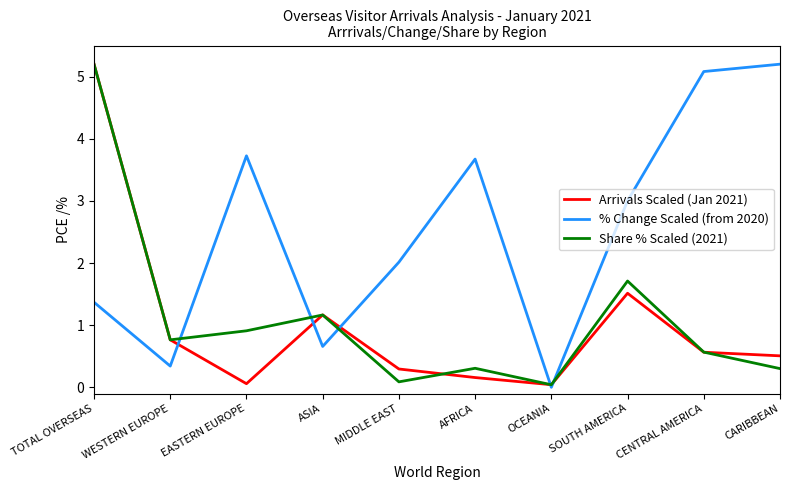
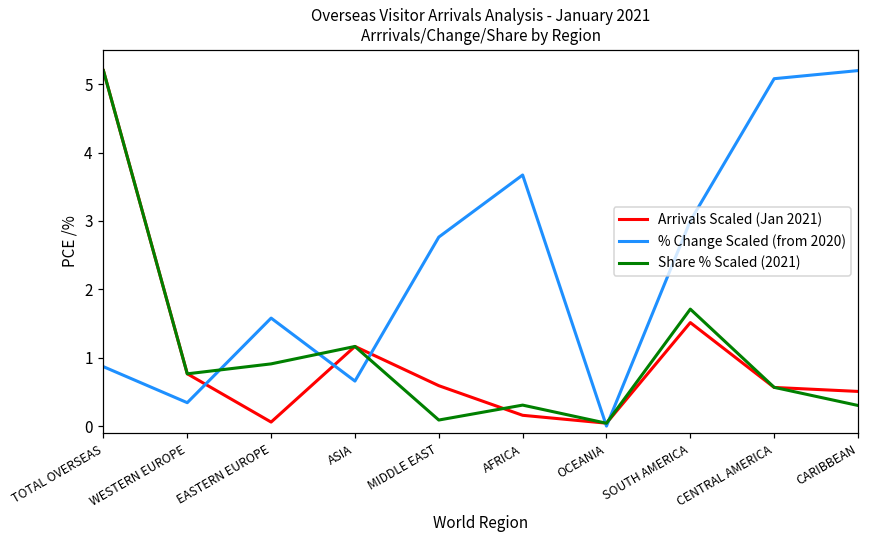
% Change Scaled (from 2020), TOTAL OVERSEAS: 1.4 -> 0.9
% Change Scaled (from 2020), EASTERN EUROPE: 3.7 -> 1.6
Arrivals Scaled (Jan 2021), MIDDLE EAST: 0.3 -> 0.6
% Change Scaled (from 2020), MIDDLE EAST: 2.0 -> 2.8
